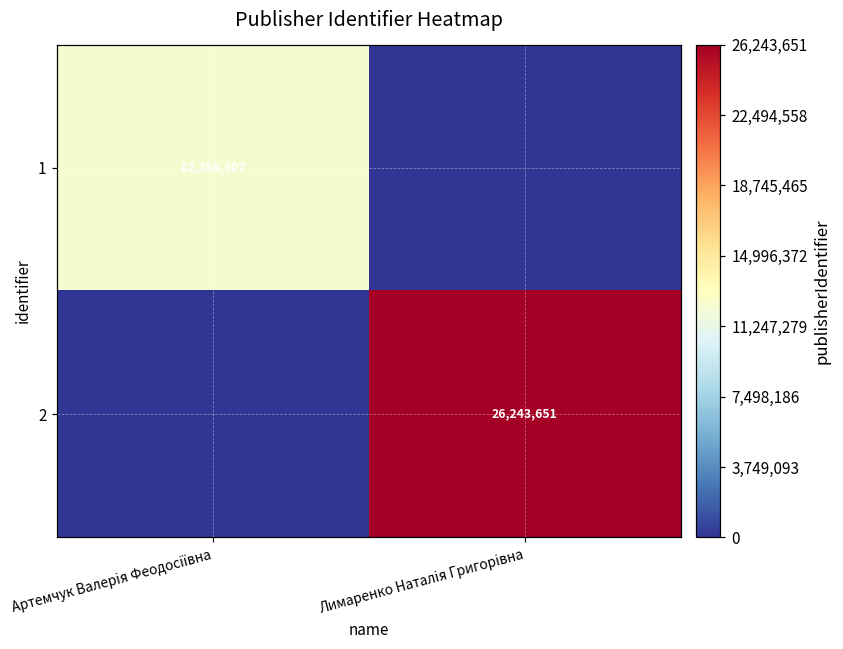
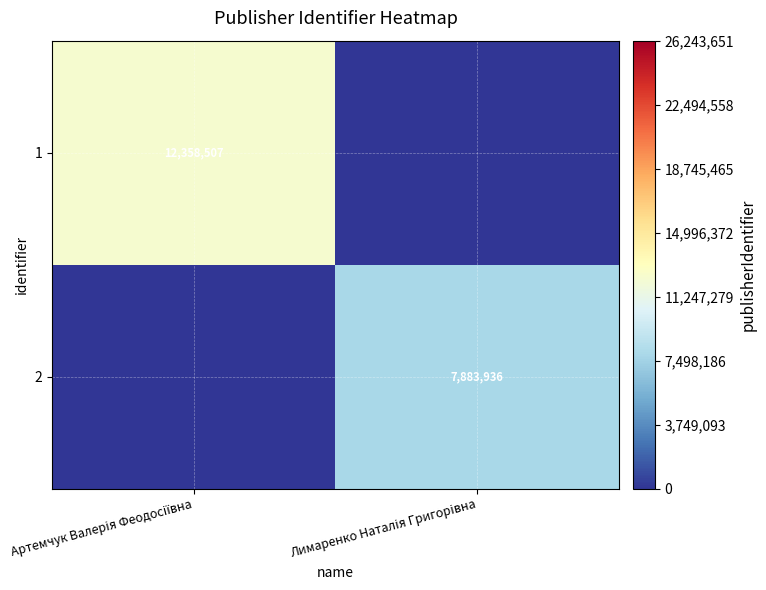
2, Лимаренко Наталія Григорівна: 26,243,651 -> 7,883,936
